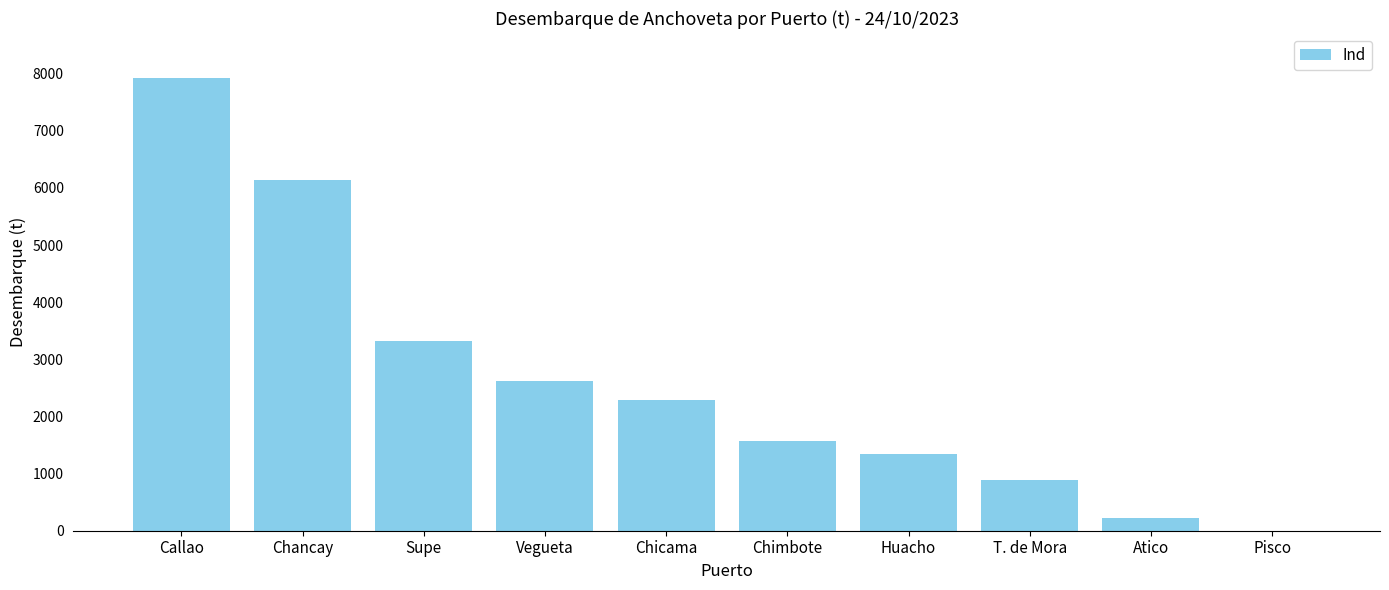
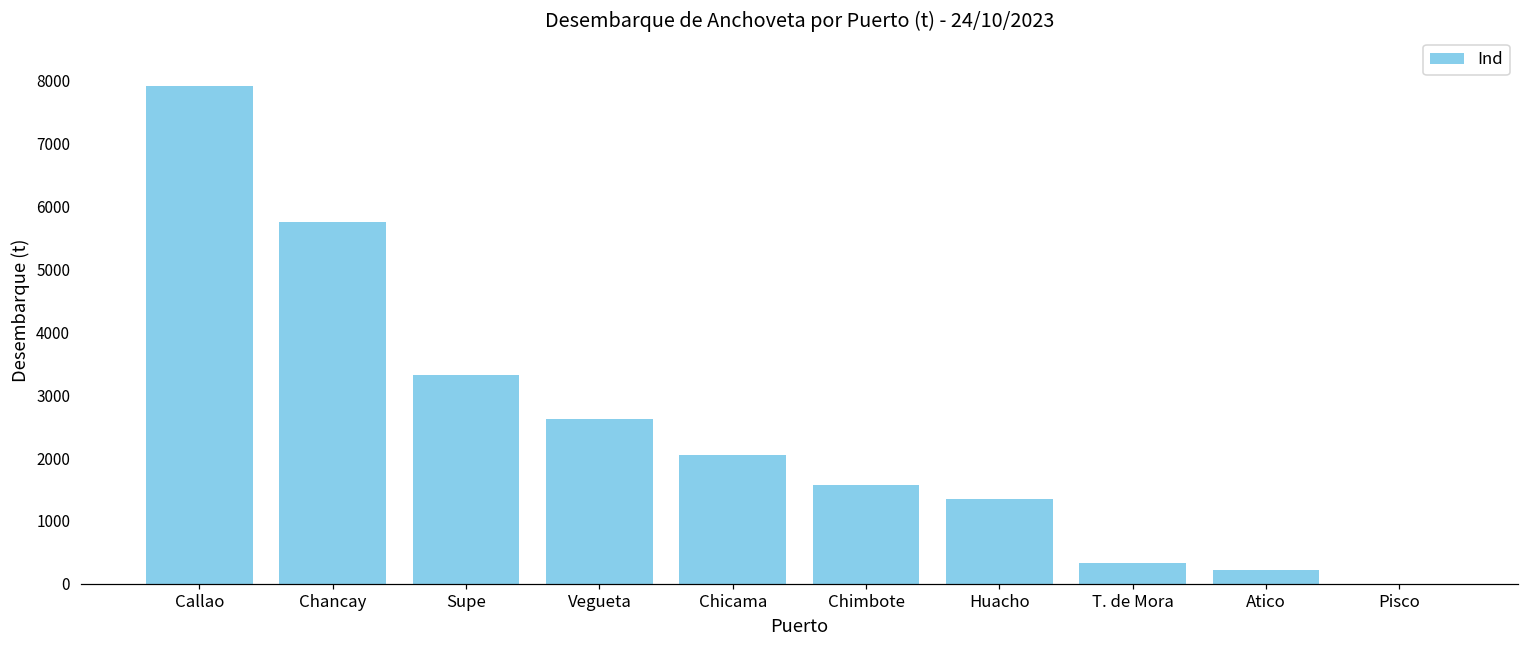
Chancay: 6100 -> 5800
Chicama: 2300 -> 2000
T. de Mora: 900 -> 300
